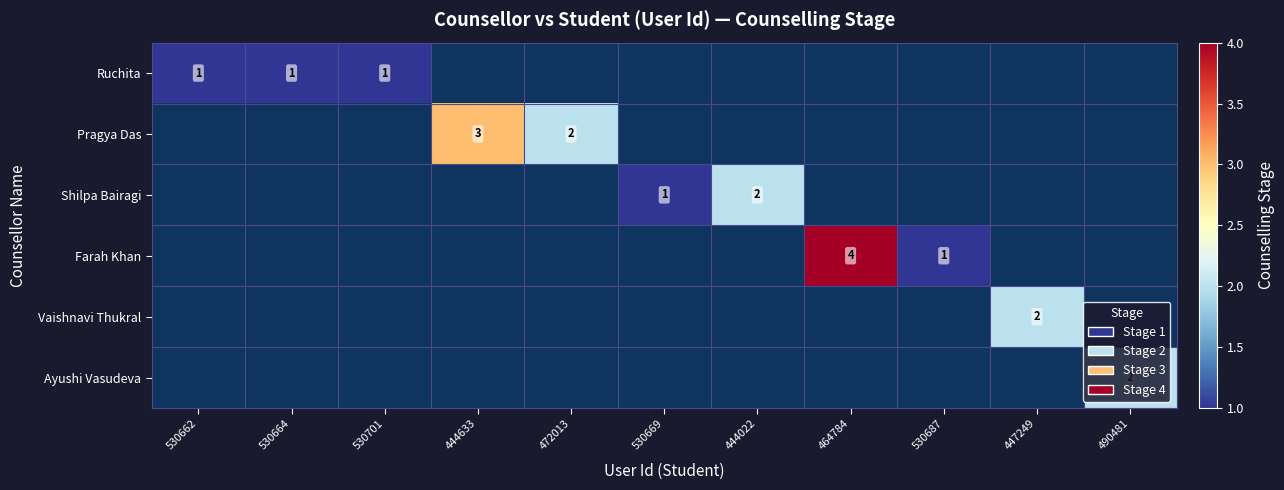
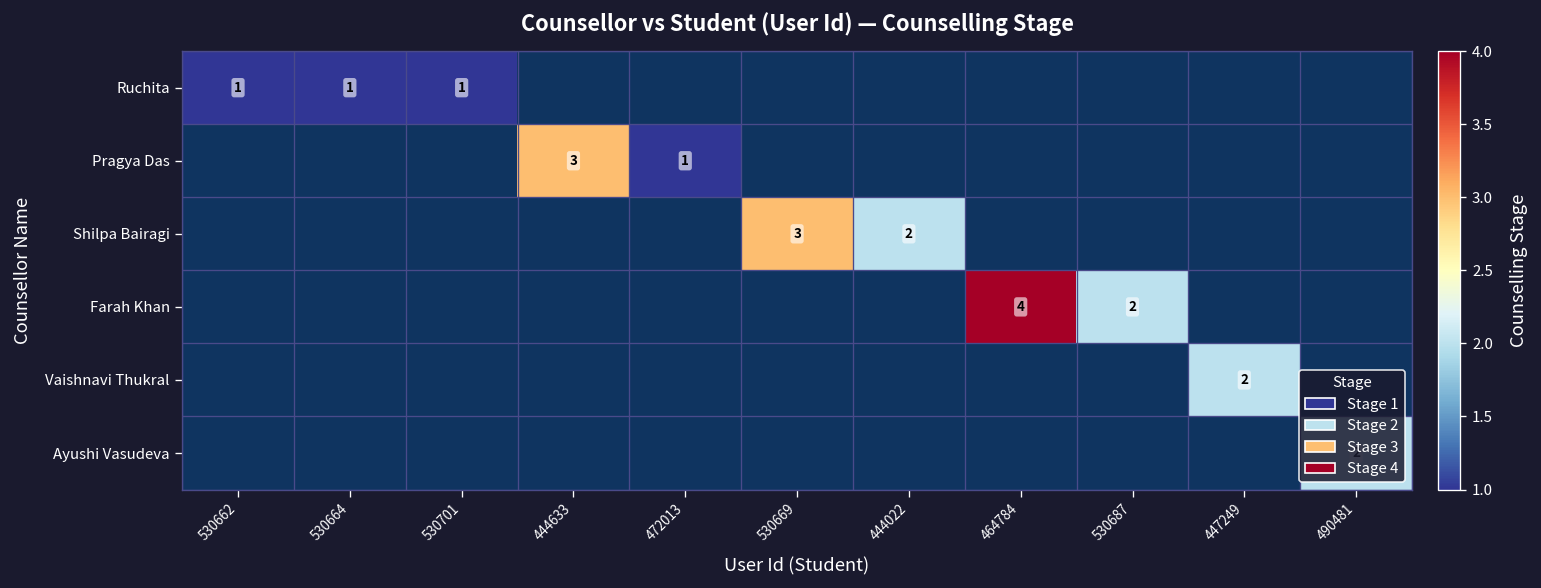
Pragya Das, 472013: 2 -> 1
Shilpa Bairagi, 530669: 1 -> 3
Farah Khan, 530687: 1 -> 2
